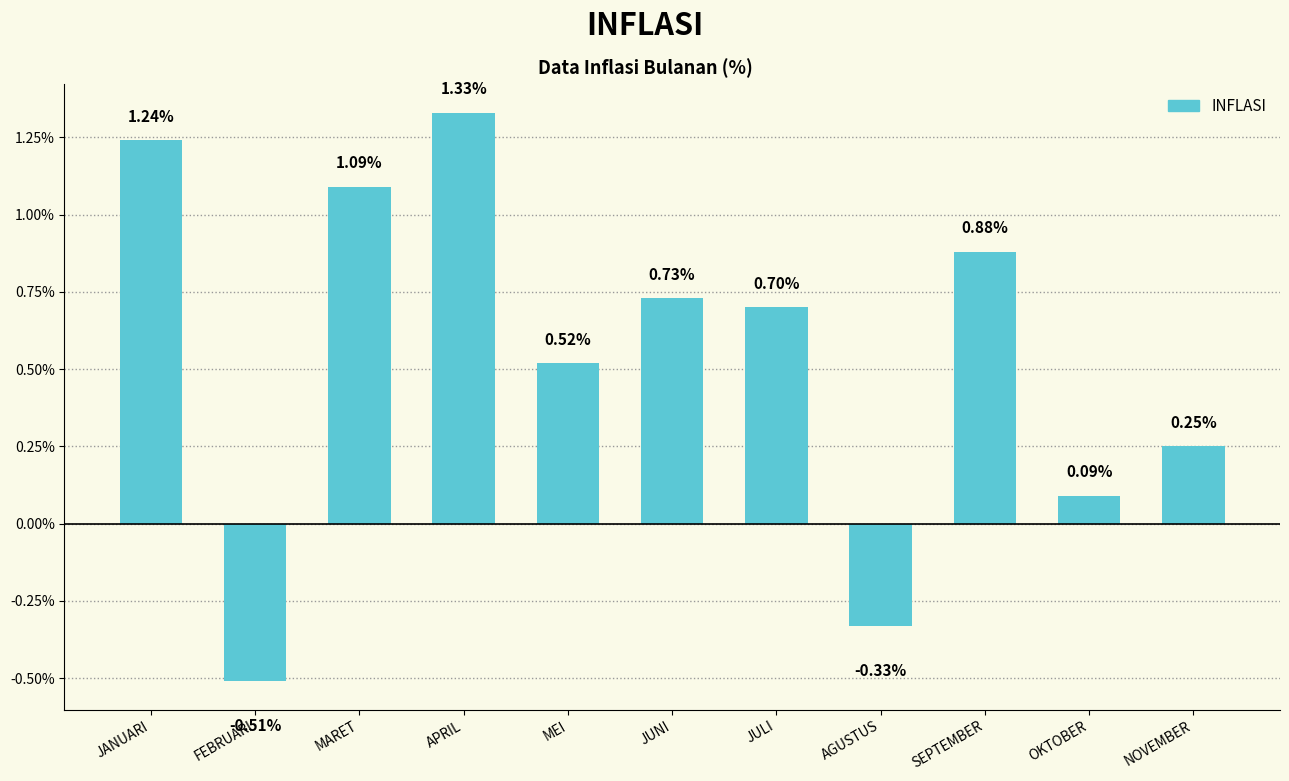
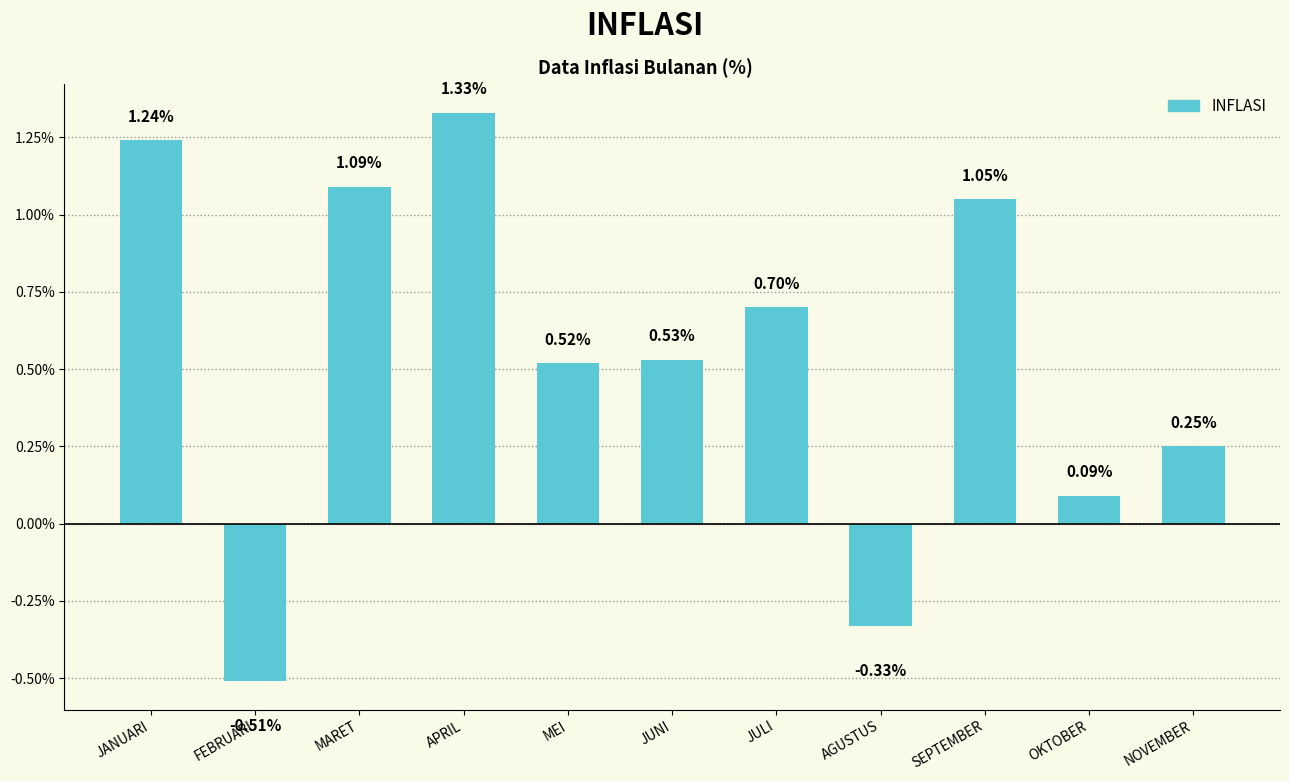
JUNI: 0.73% -> 0.53%
SEPTEMBER: 0.88% -> 1.05%
